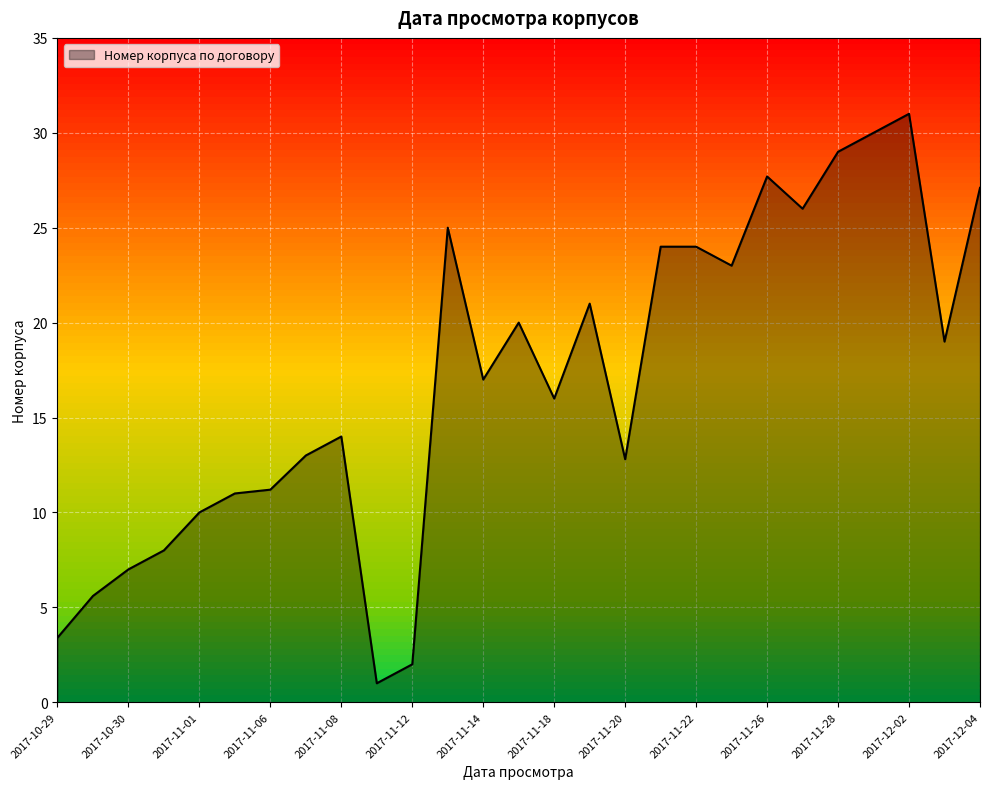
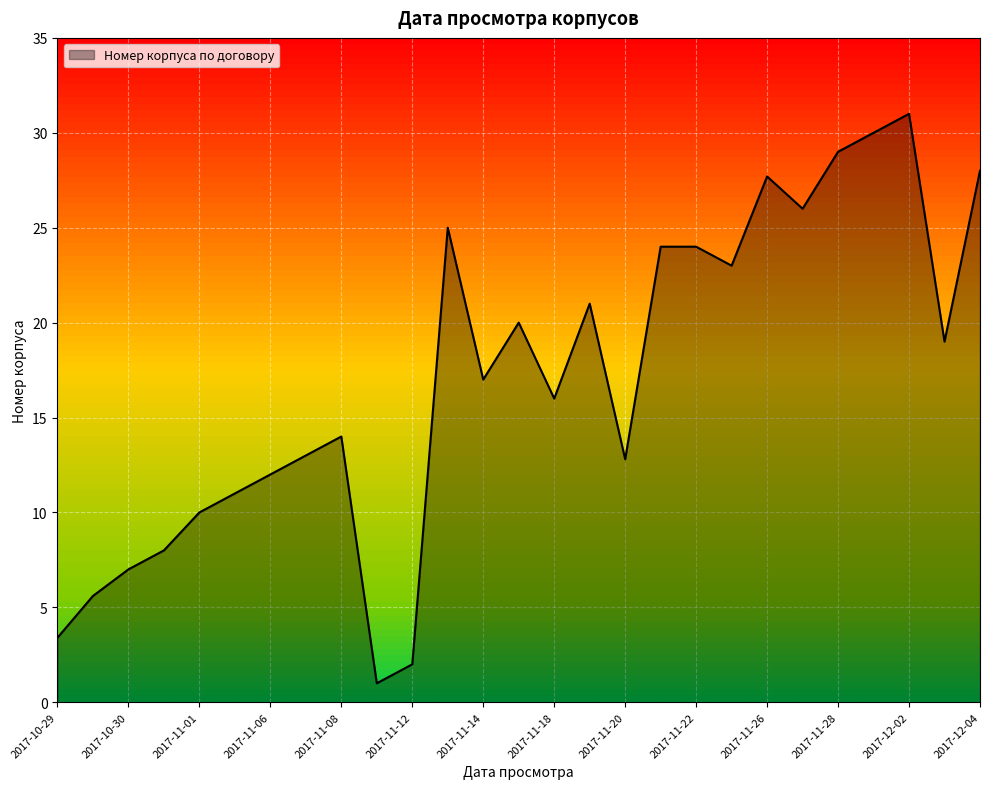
2017-11-06: 11.2 -> 12.0
2017-12-04: 27.1 -> 28.0
